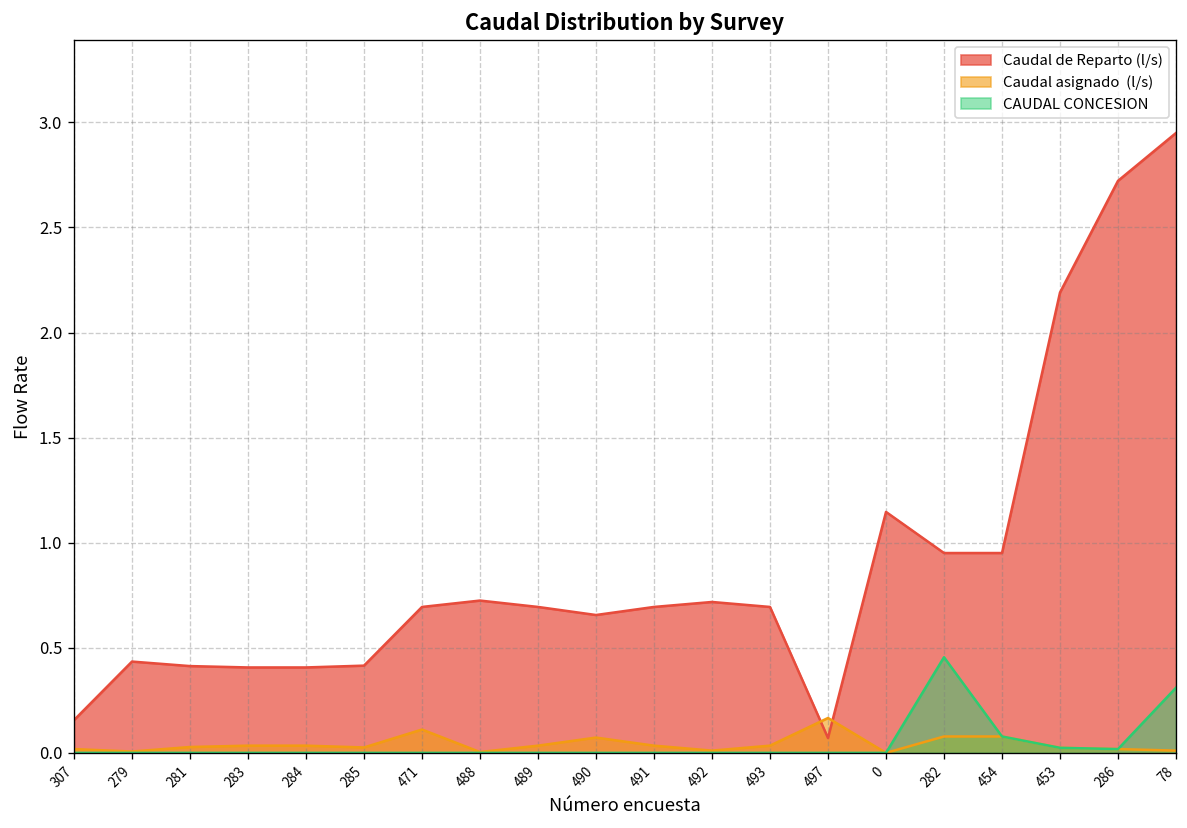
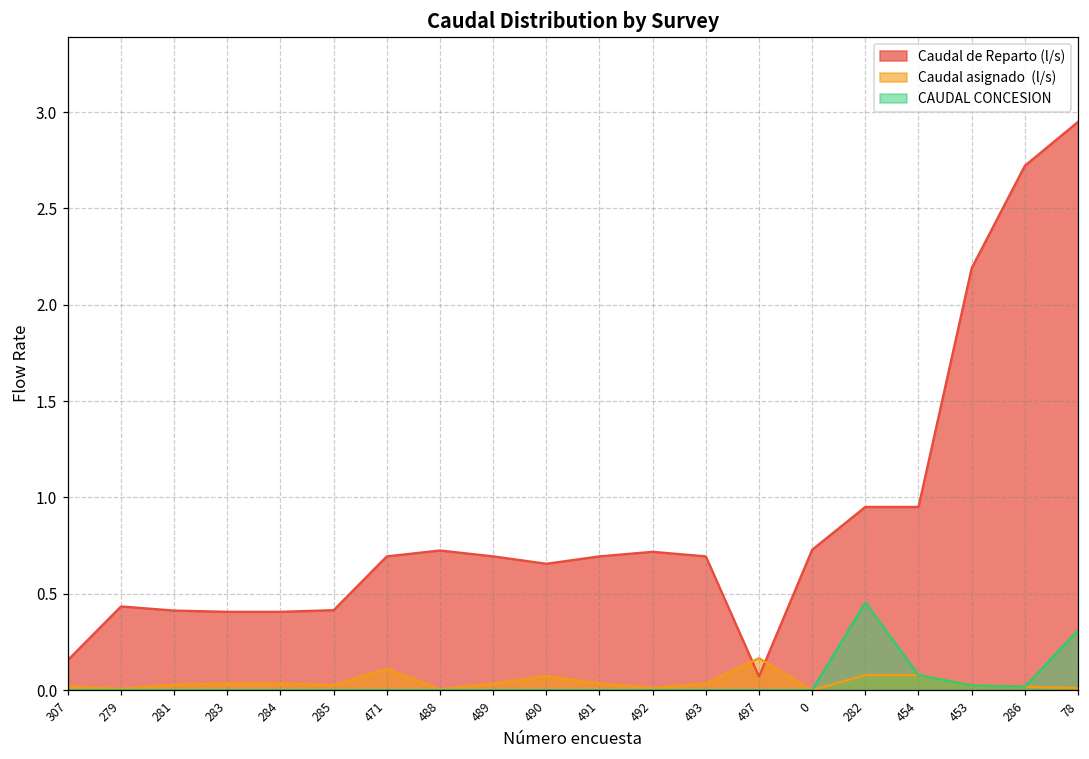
Caudal de Reparto (l/s), 0: 1.15 -> 0.73
